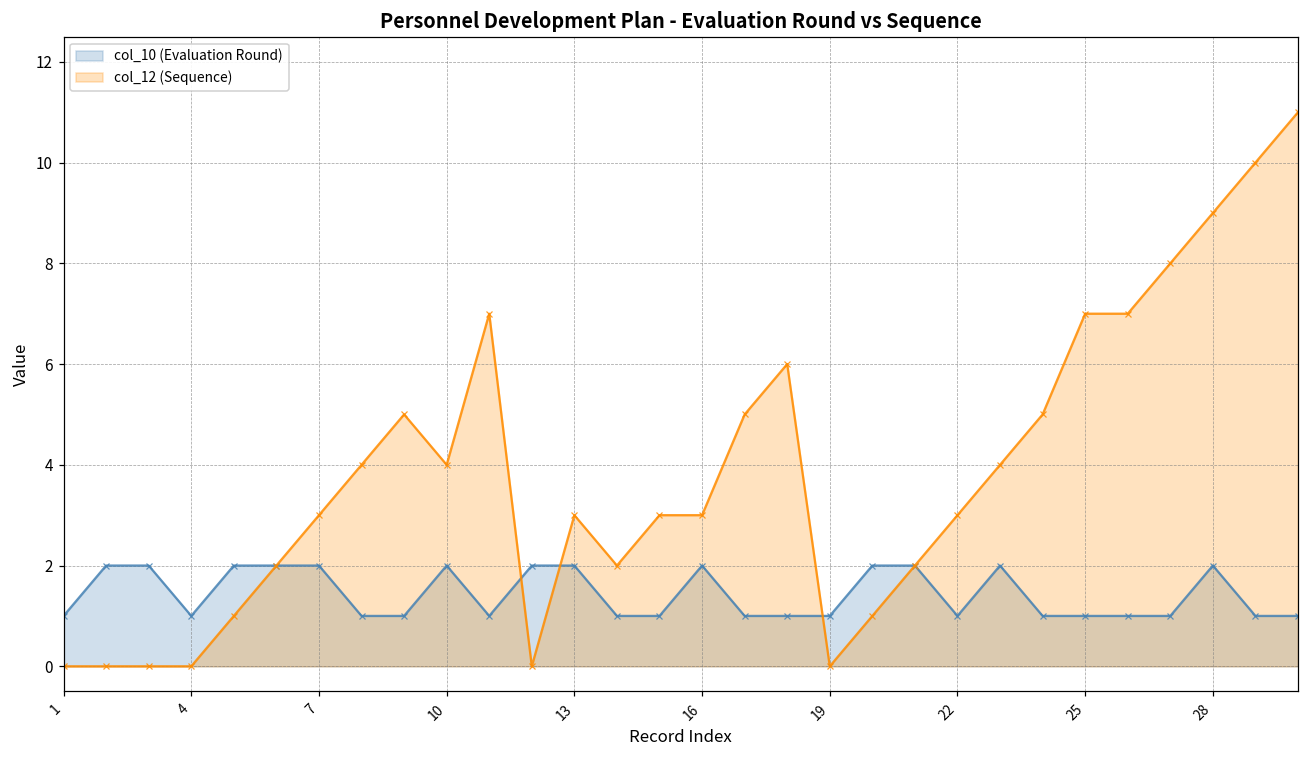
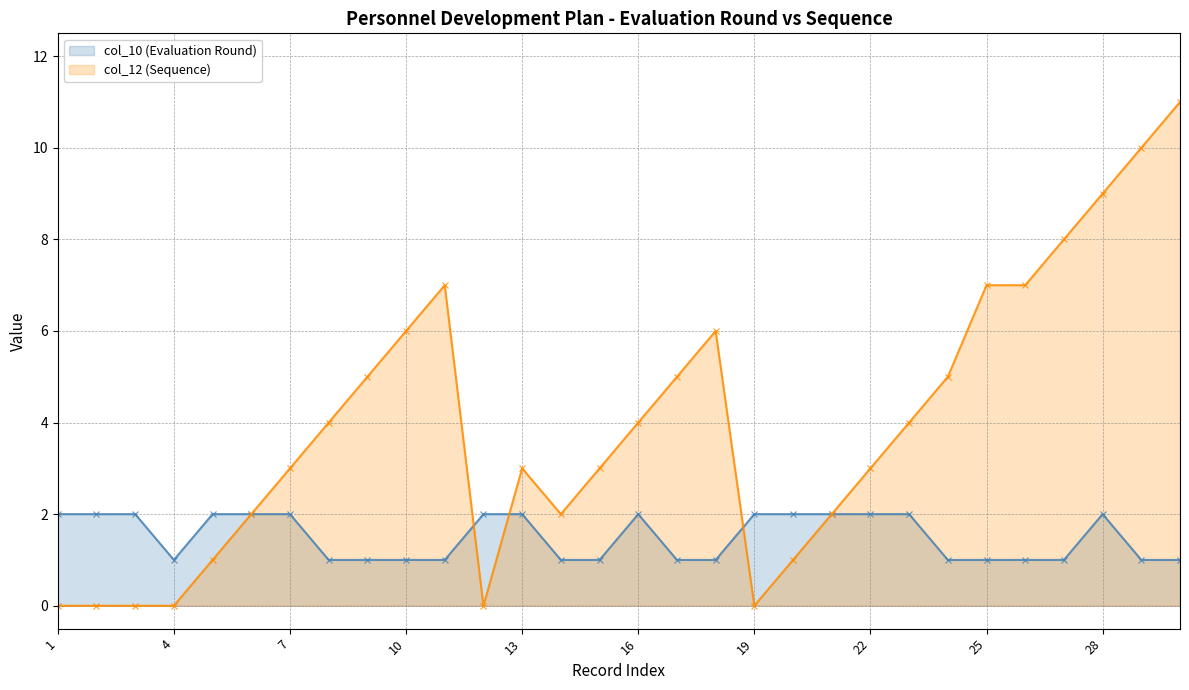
col_10 (Evaluation Round), 1: 1 -> 2
col_10 (Evaluation Round), 10: 2 -> 1
col_12 (Sequence), 10: 4 -> 6
col_12 (Sequence), 16: 3 -> 4
col_10 (Evaluation Round), 19: 1 -> 2
col_10 (Evaluation Round), 22: 1 -> 2
